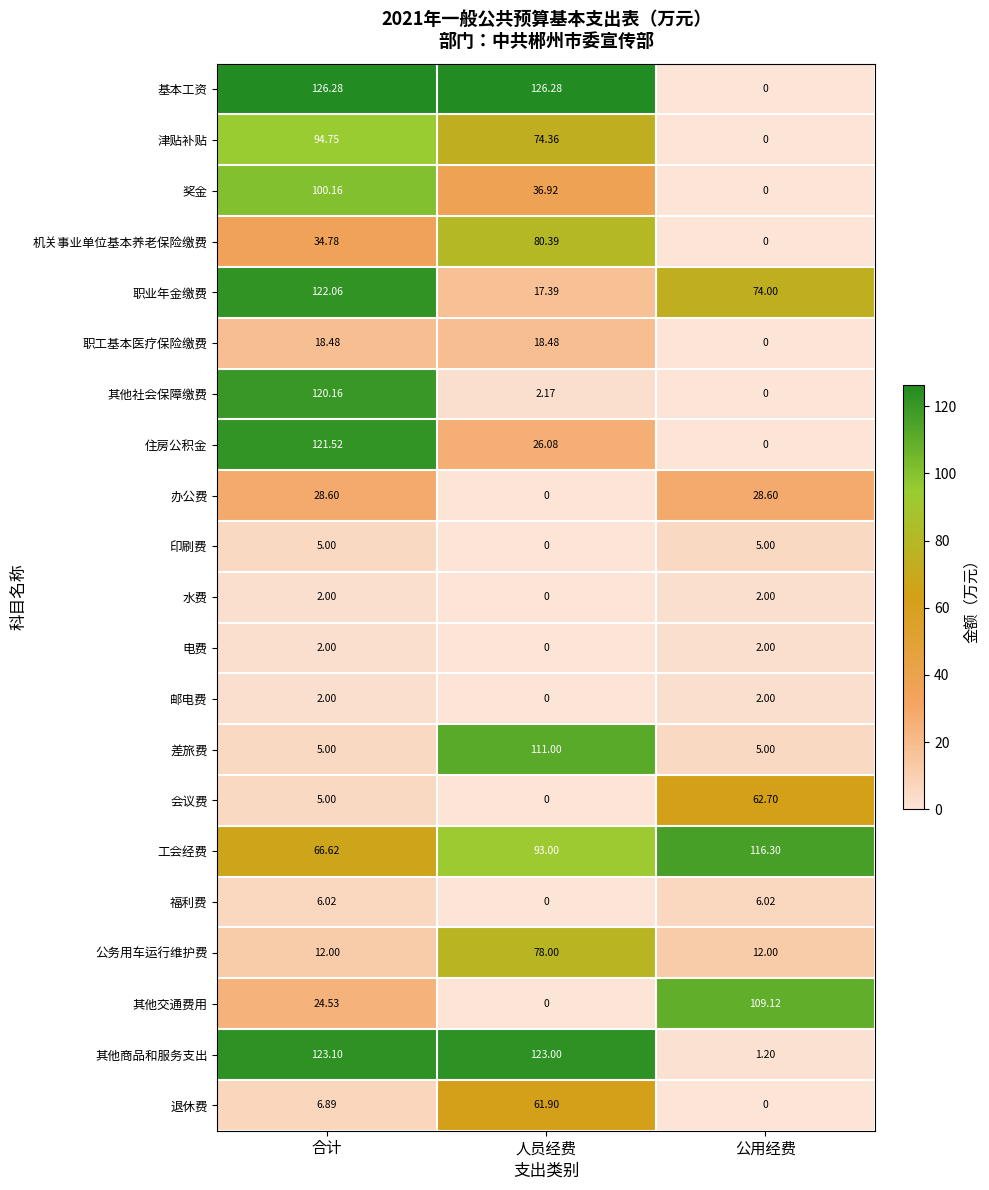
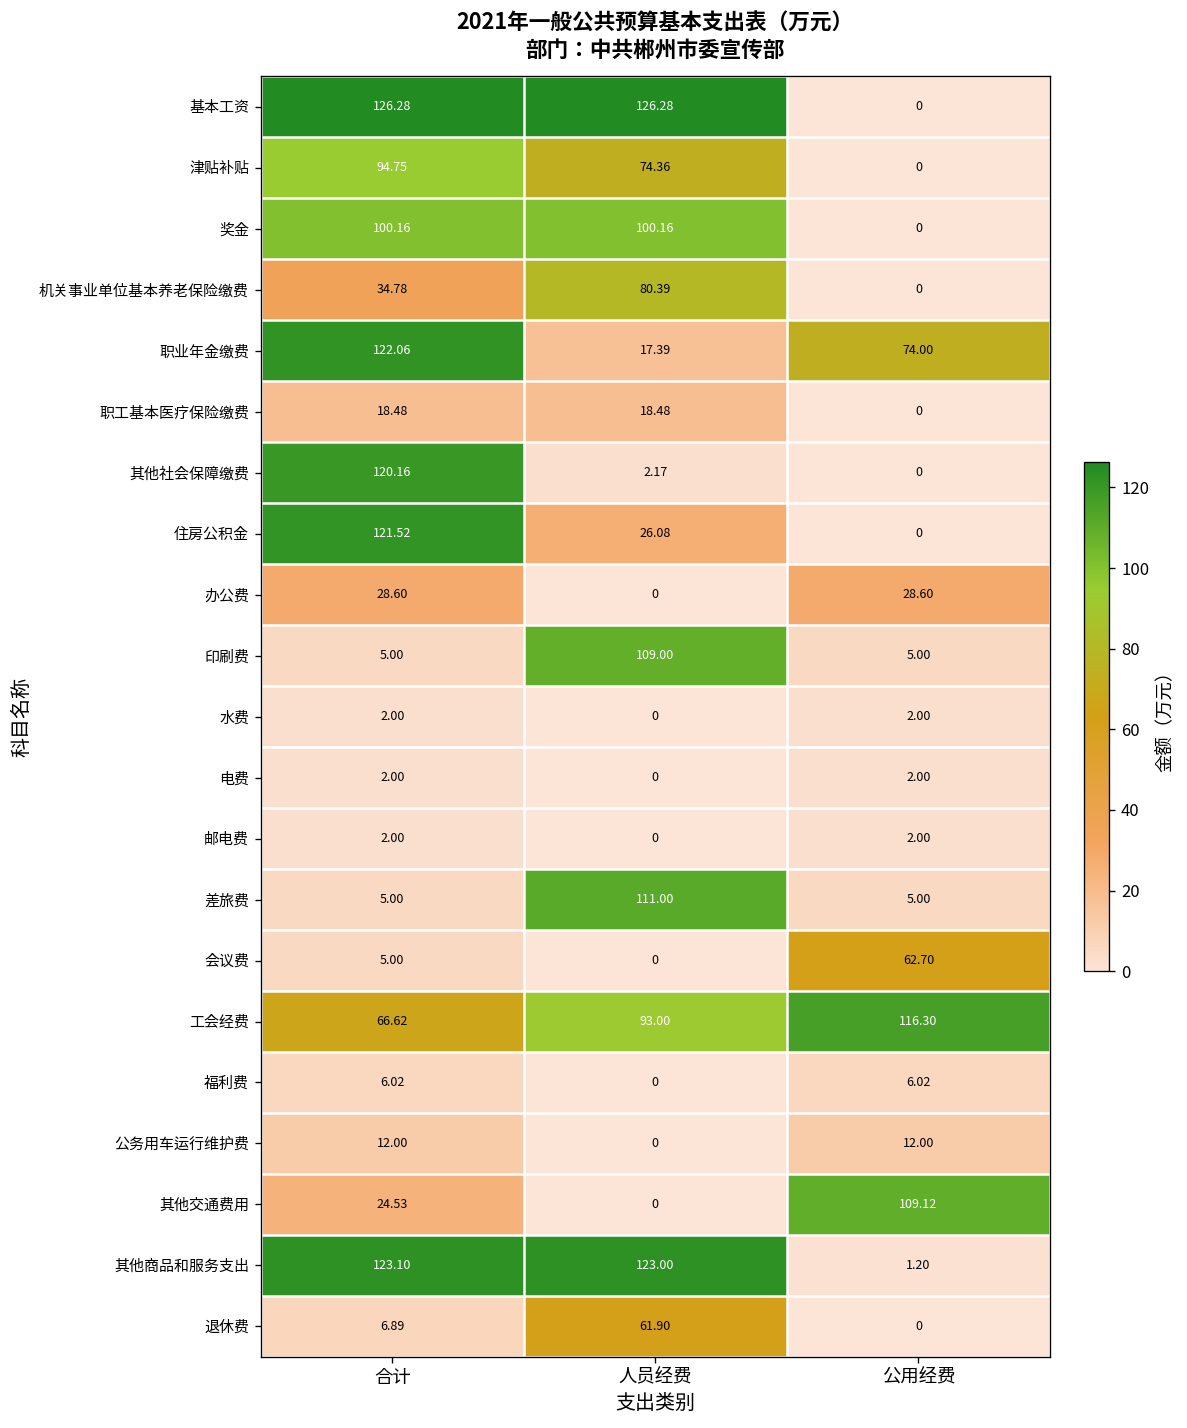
奖金, 人员经费: 36.92 -> 100.16
印刷费, 人员经费: 0 -> 109.00
公务用车运行维护费, 人员经费: 78.00 -> 0
